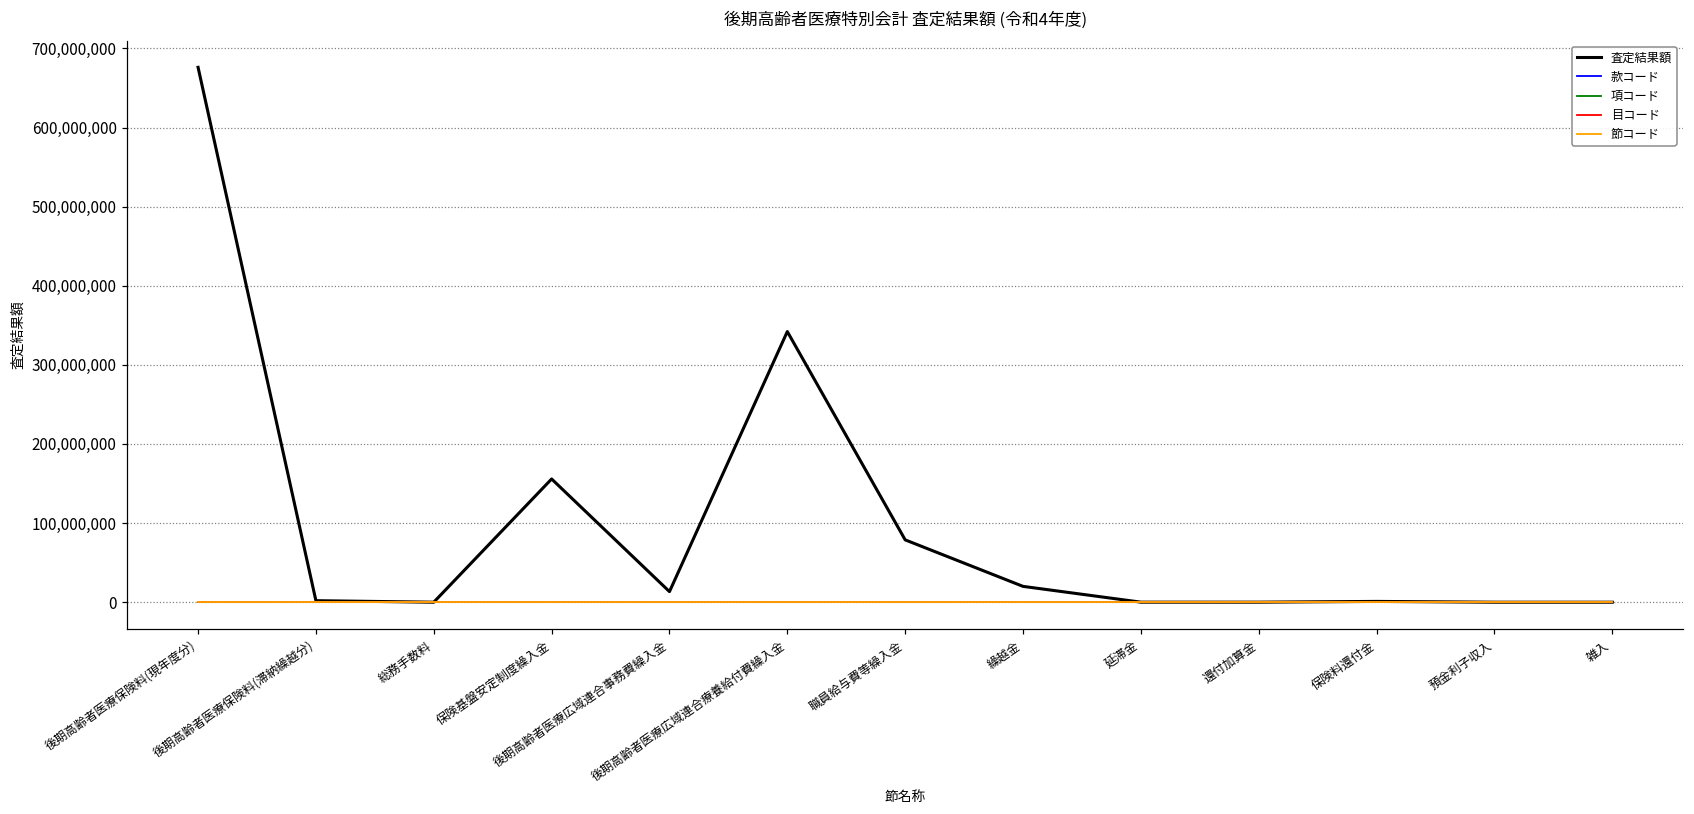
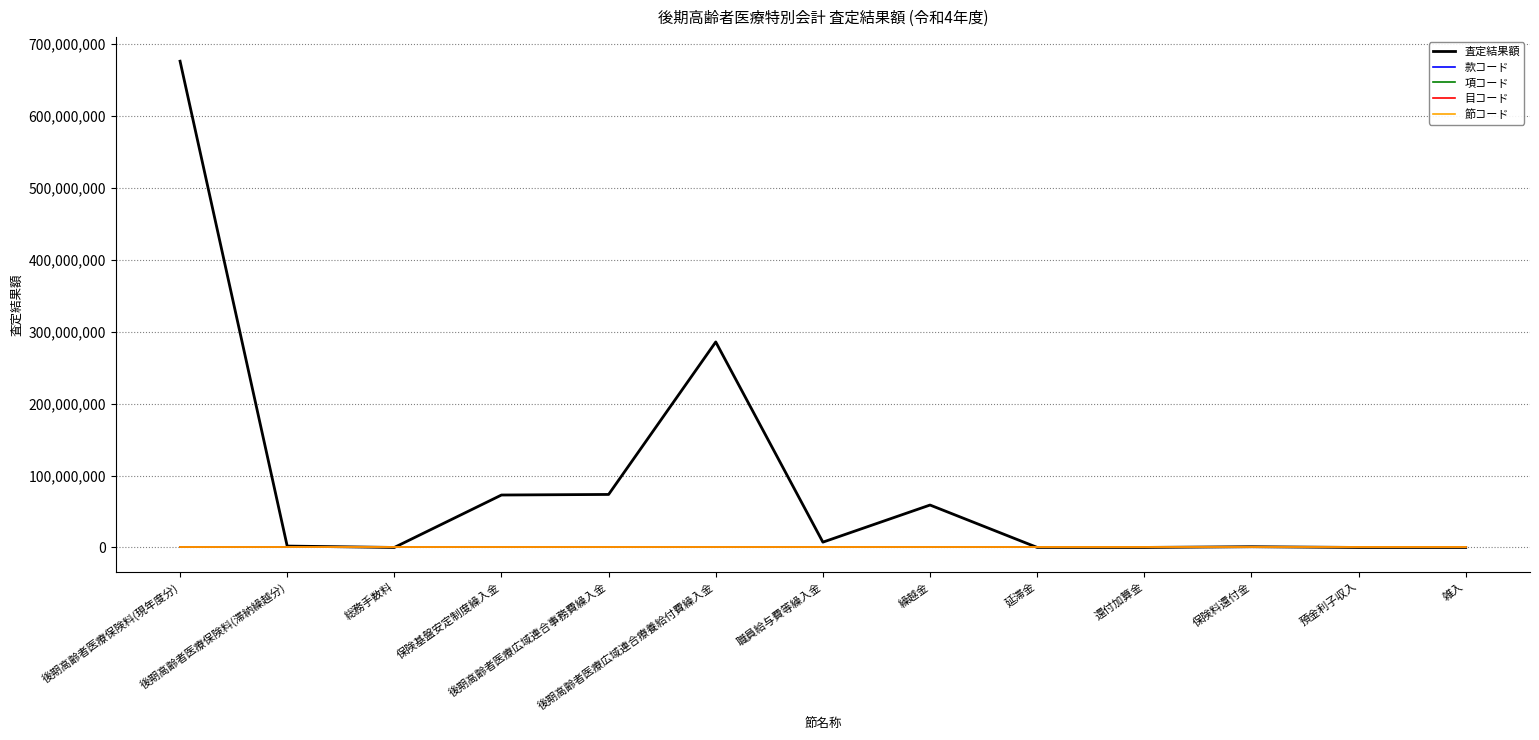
査定結果額, 保険基盤安定制度繰入金: 160,000,000 -> 70,000,000
査定結果額, 後期高齢者医療広域連合事務費繰入金: 10,000,000 -> 70,000,000
査定結果額, 後期高齢者医療広域連合療養給付費繰入金: 340,000,000 -> 290,000,000
査定結果額, 職員給与費等繰入金: 80,000,000 -> 10,000,000
査定結果額, 繰越金: 20,000,000 -> 60,000,000
